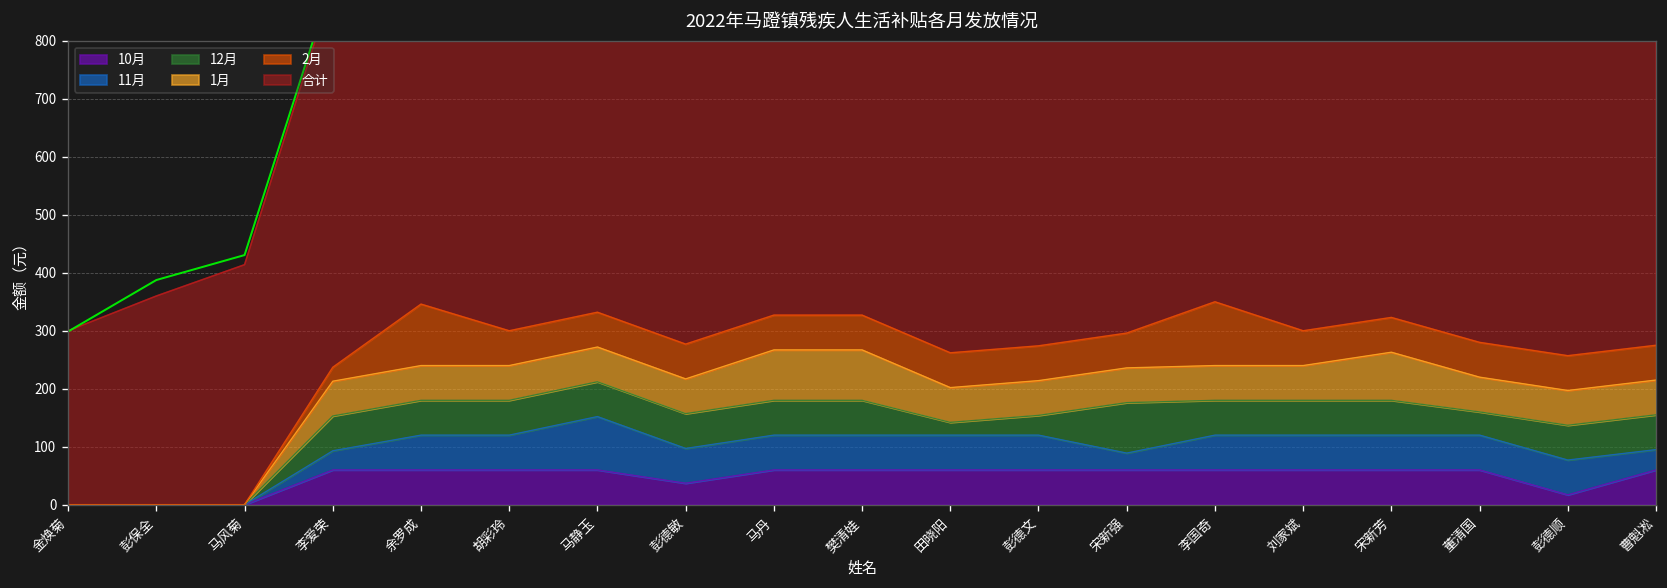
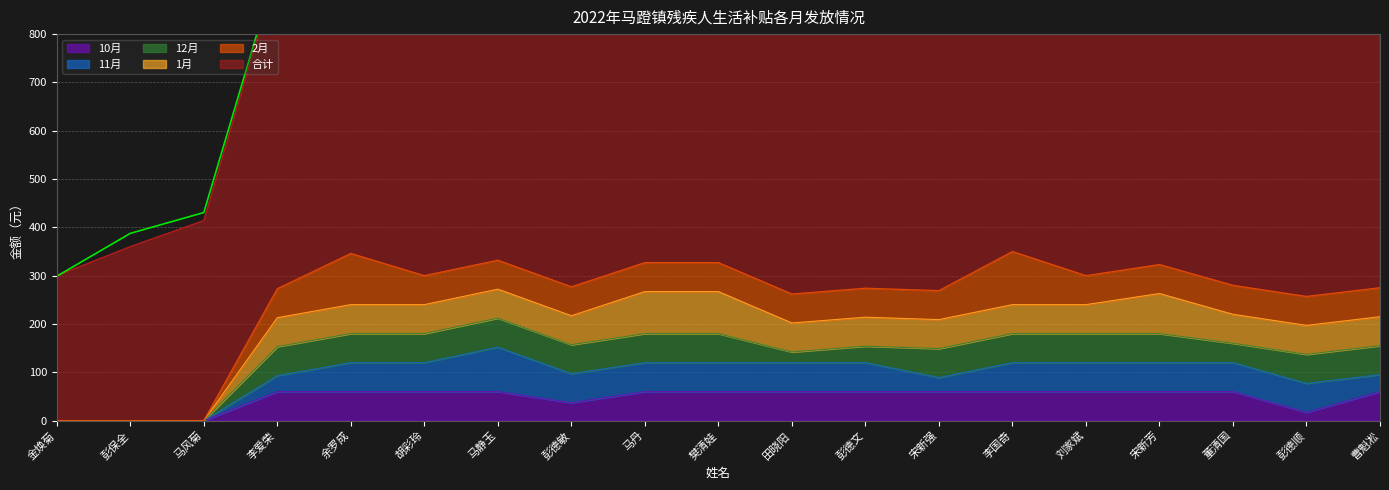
2月, 李爱荣: 20 -> 60
12月, 宋新强: 90 -> 60
